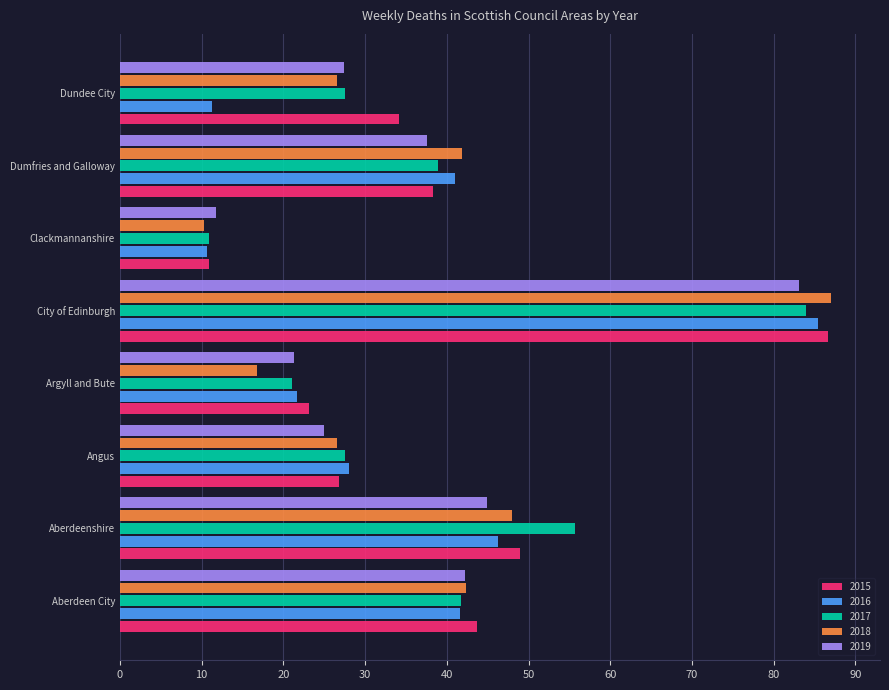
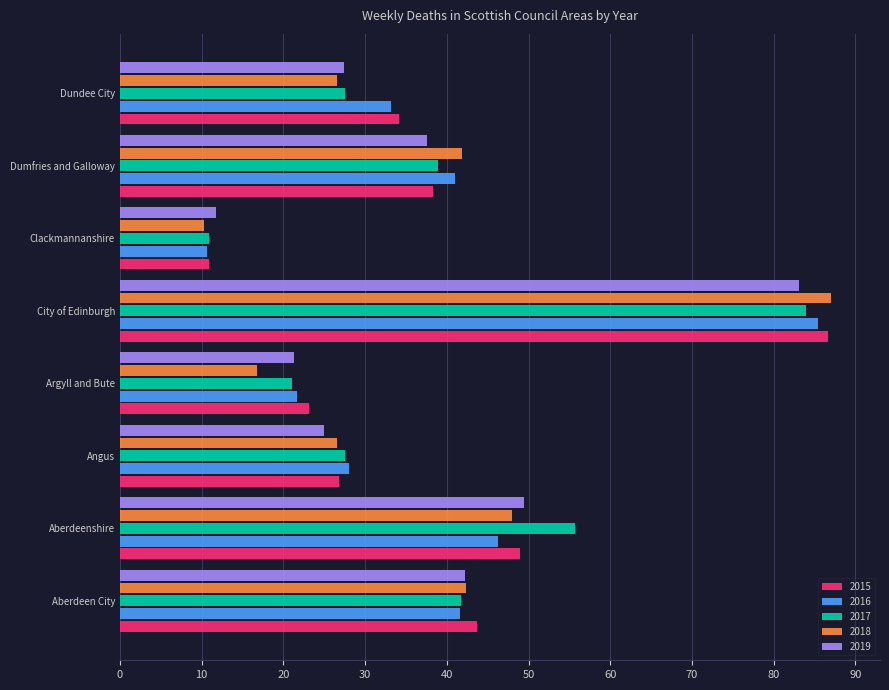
2016, Dundee City: 11 -> 33
2019, Aberdeenshire: 45 -> 49
